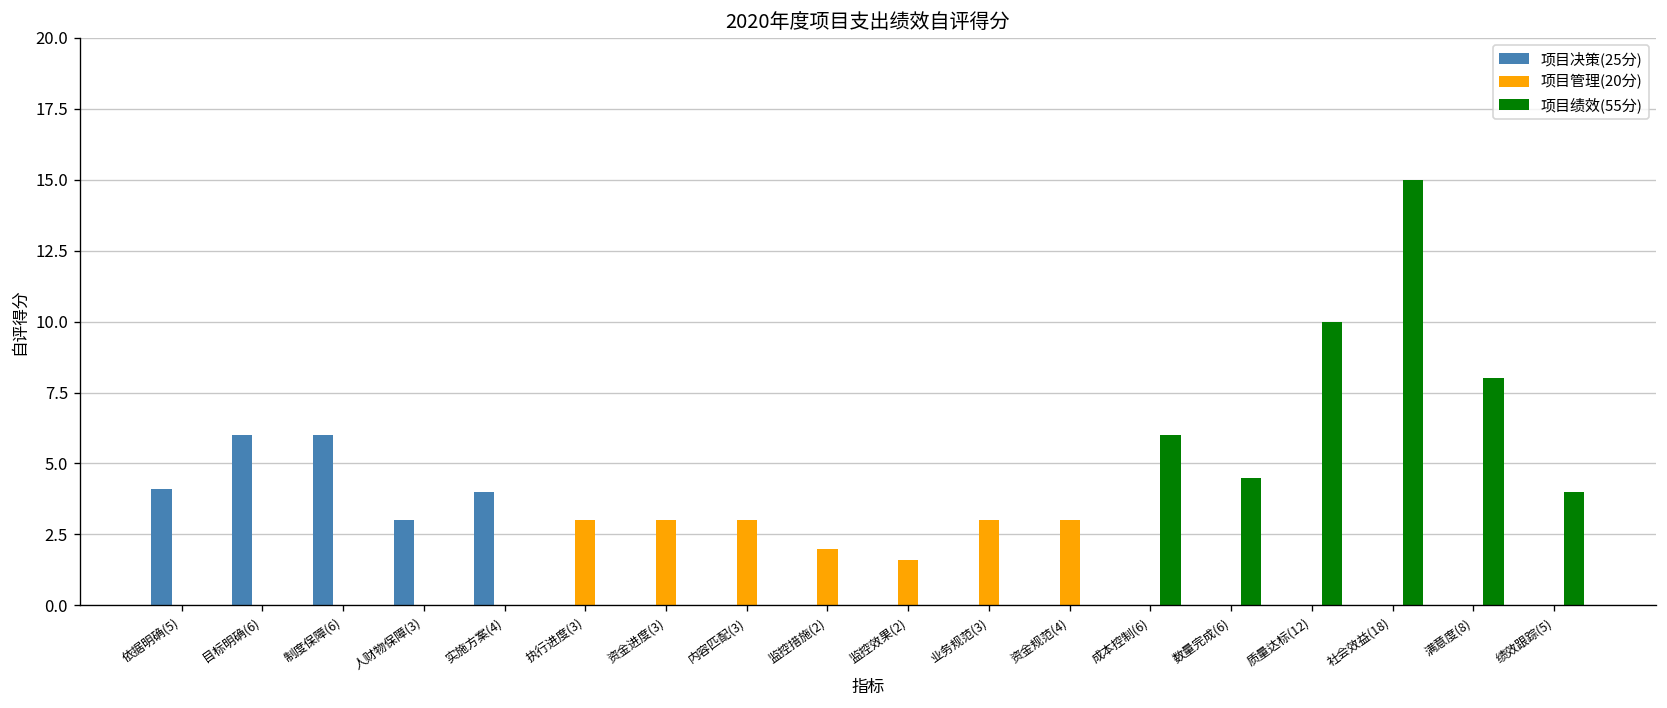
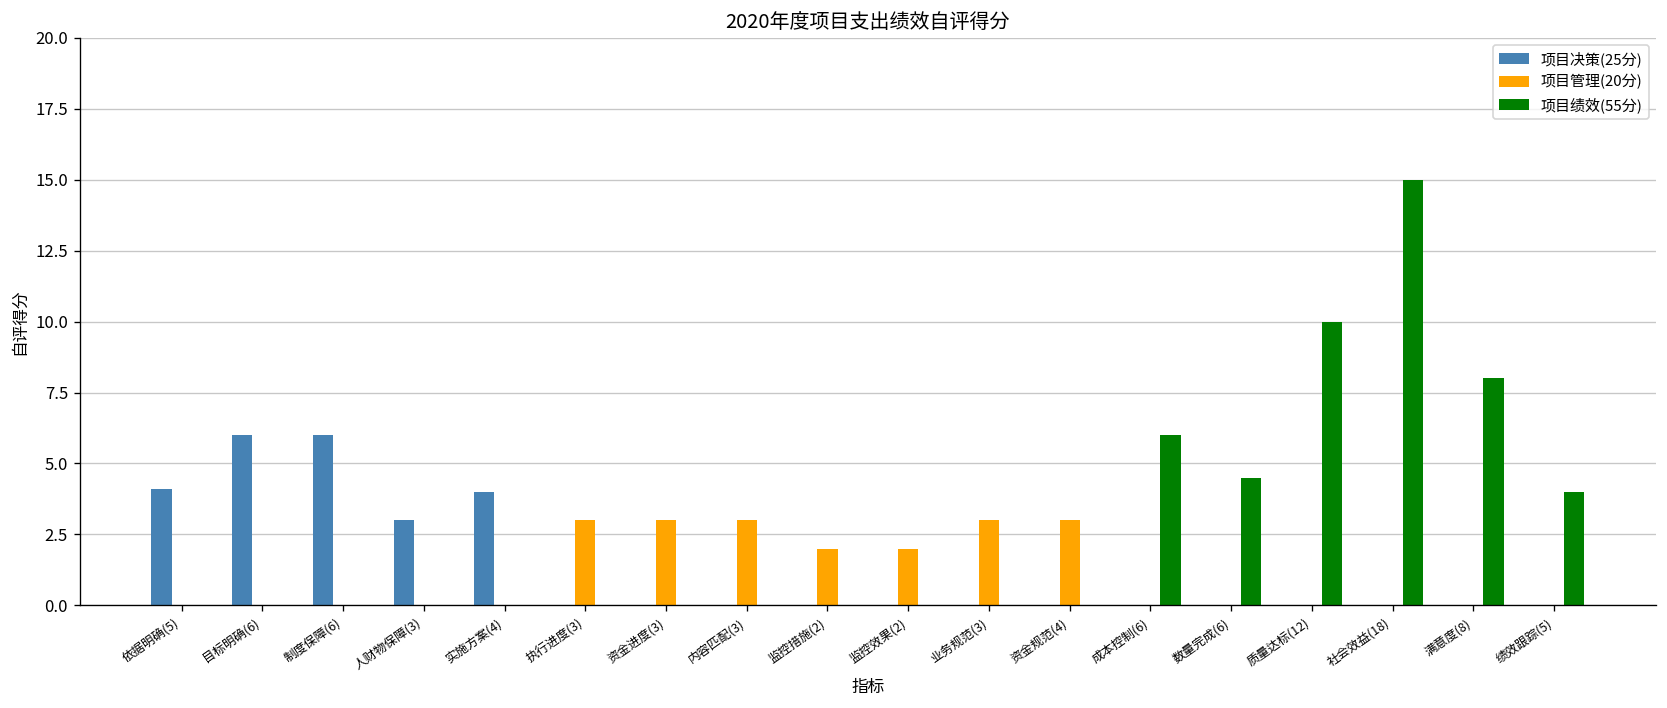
项目管理(20分), 监控效果(2): 1.6 -> 2.0
